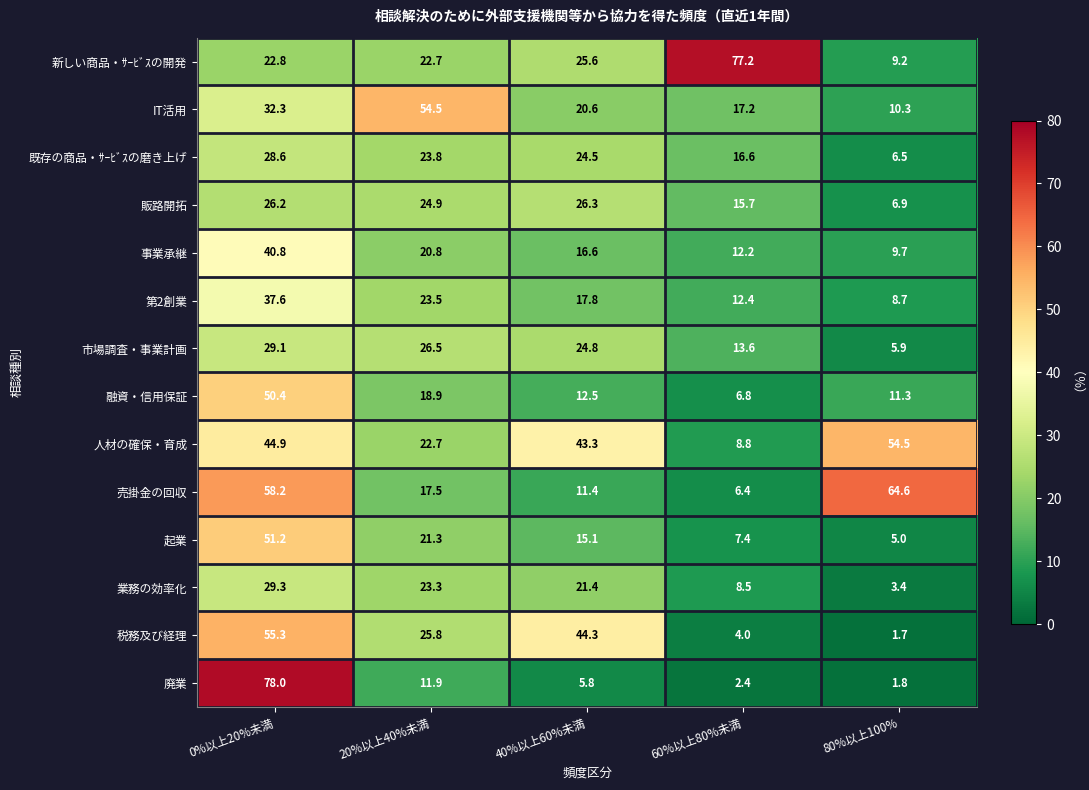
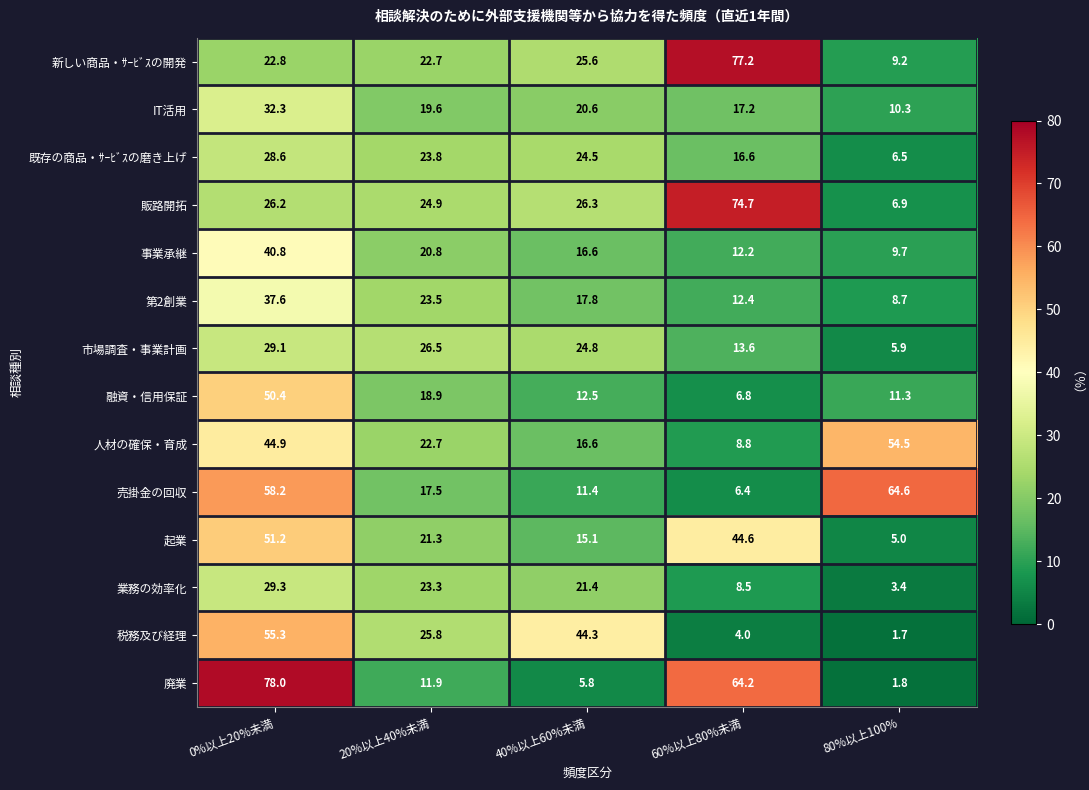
IT活用, 20%以上40%未満: 54.5 -> 19.6
販路開拓, 60%以上80%未満: 15.7 -> 74.7
人材の確保・育成, 40%以上60%未満: 43.3 -> 16.6
起業, 60%以上80%未満: 7.4 -> 44.6
廃業, 60%以上80%未満: 2.4 -> 64.2
